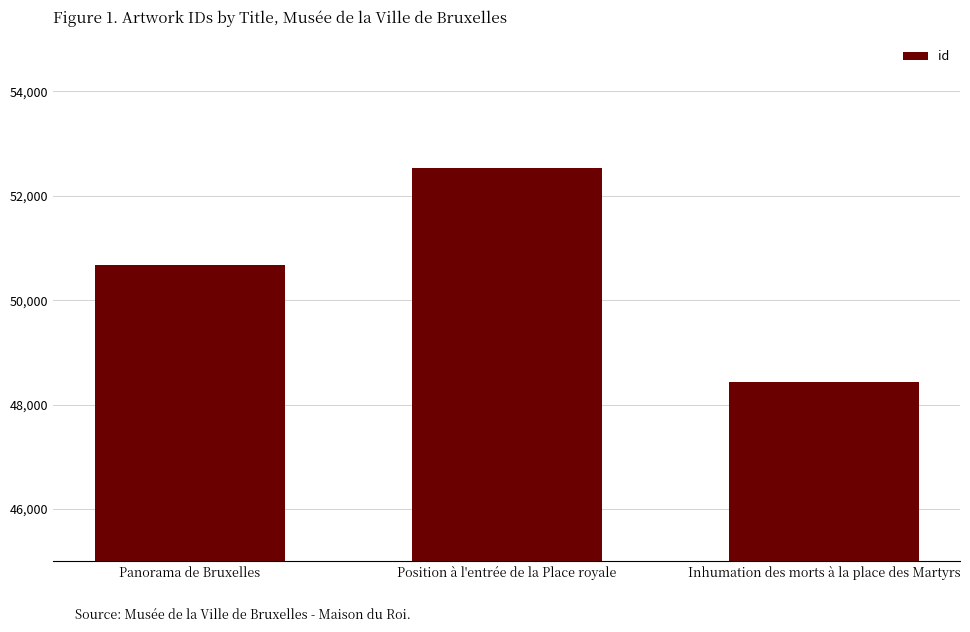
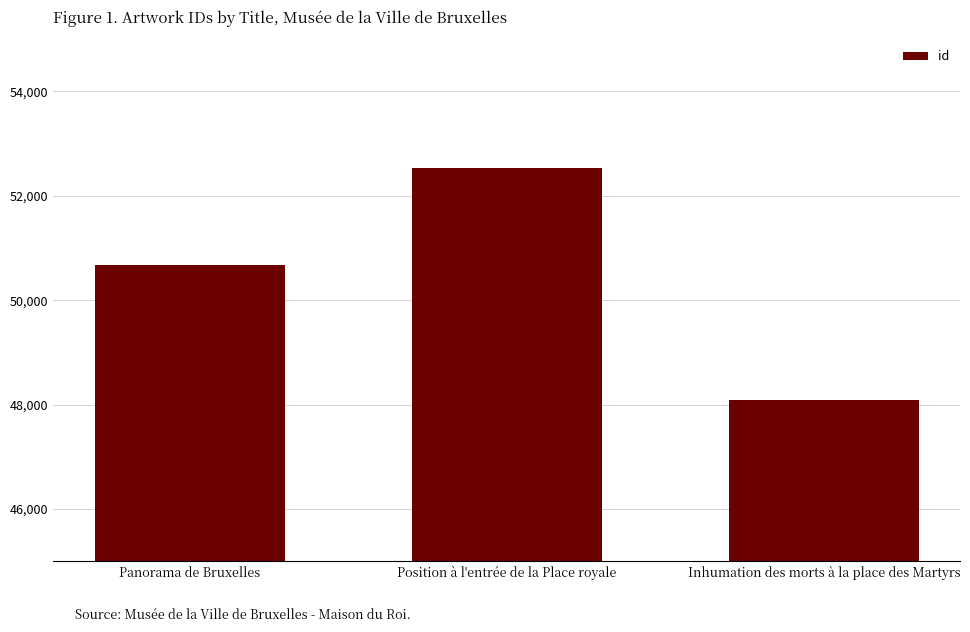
Inhumation des morts à la place des Martyrs: 48,400 -> 48,100
